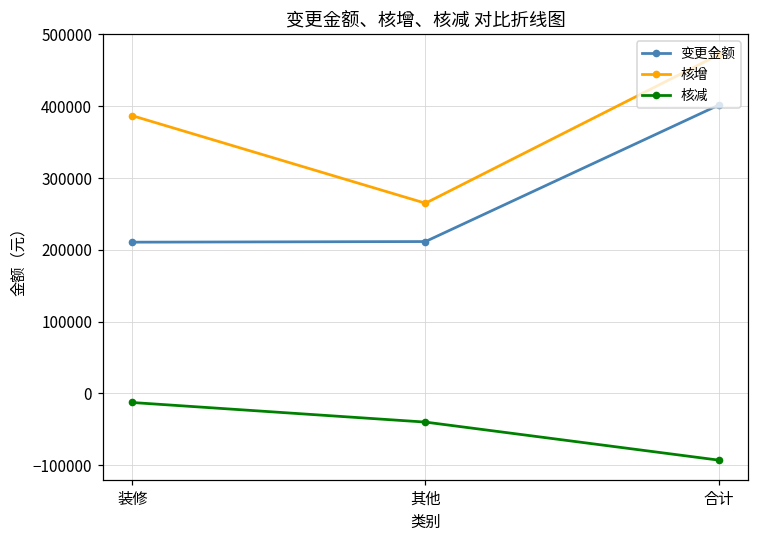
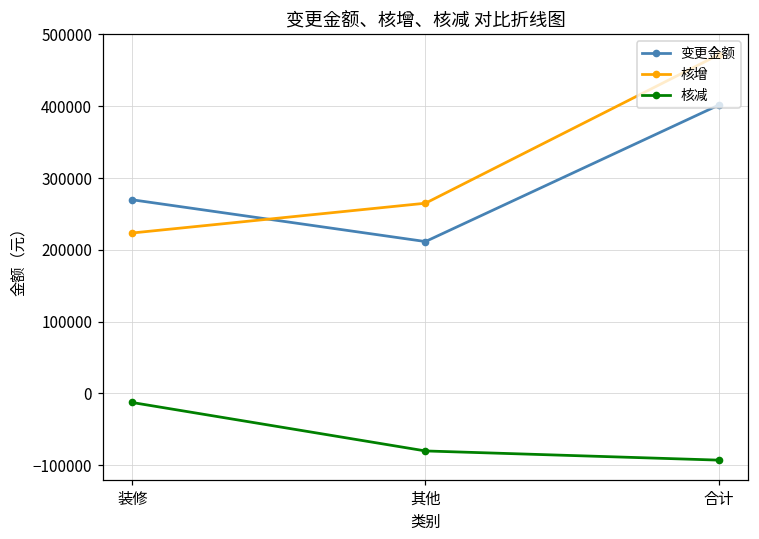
变更金额, 装修: 210000 -> 270000
核增, 装修: 390000 -> 220000
核减, 其他: -40000 -> -80000
